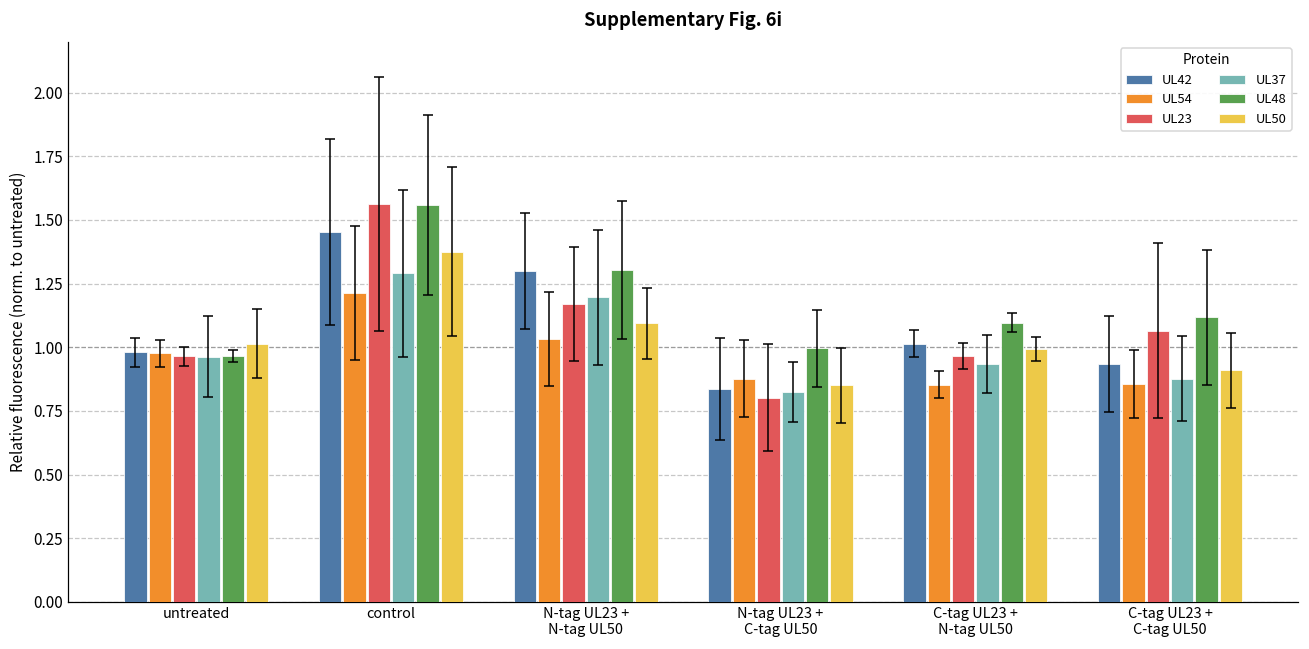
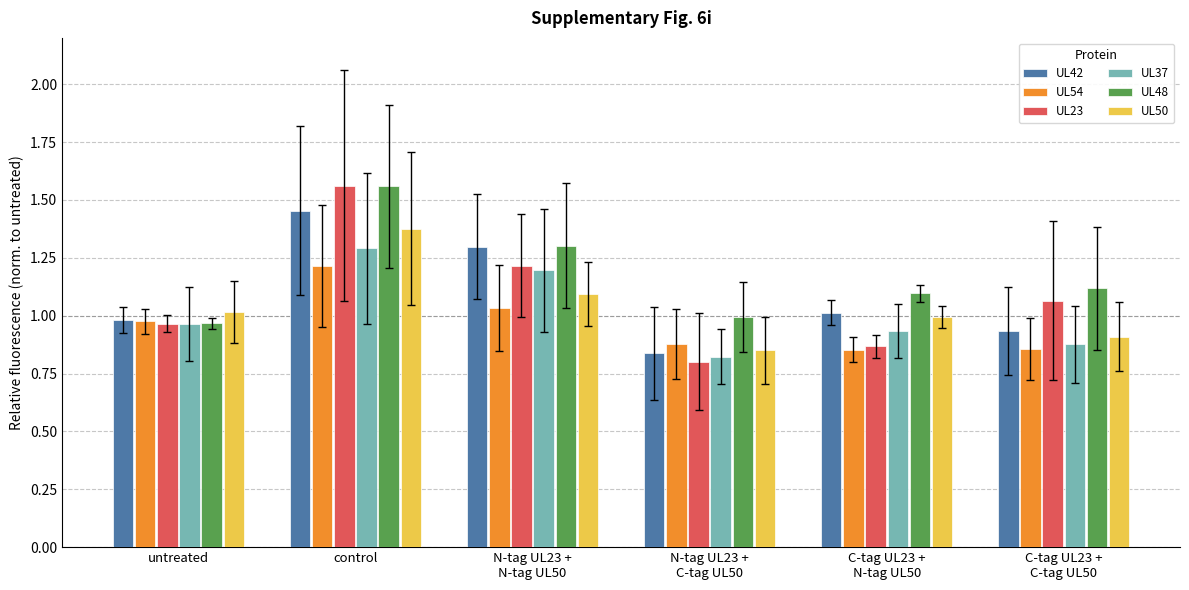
UL23, N-tag UL23 + N-tag UL50: 1.17 -> 1.22
UL23, C-tag UL23 + N-tag UL50: 0.97 -> 0.87
